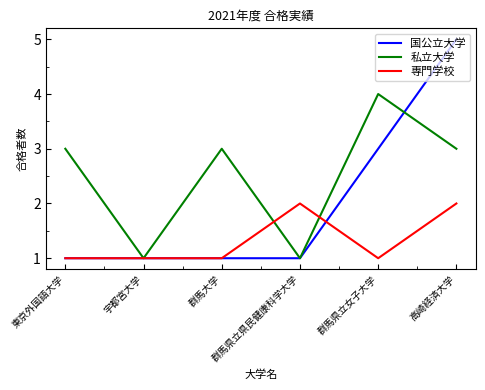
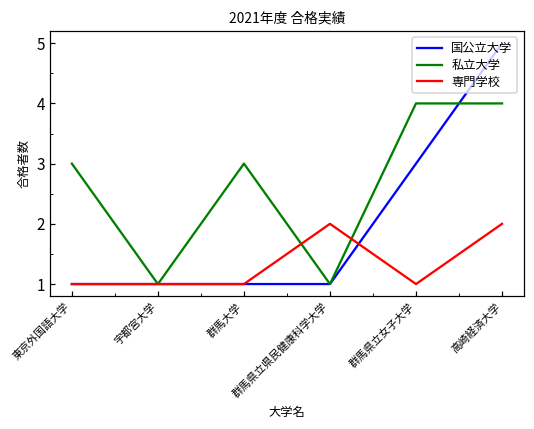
私立大学, 高崎経済大学: 3 -> 4
